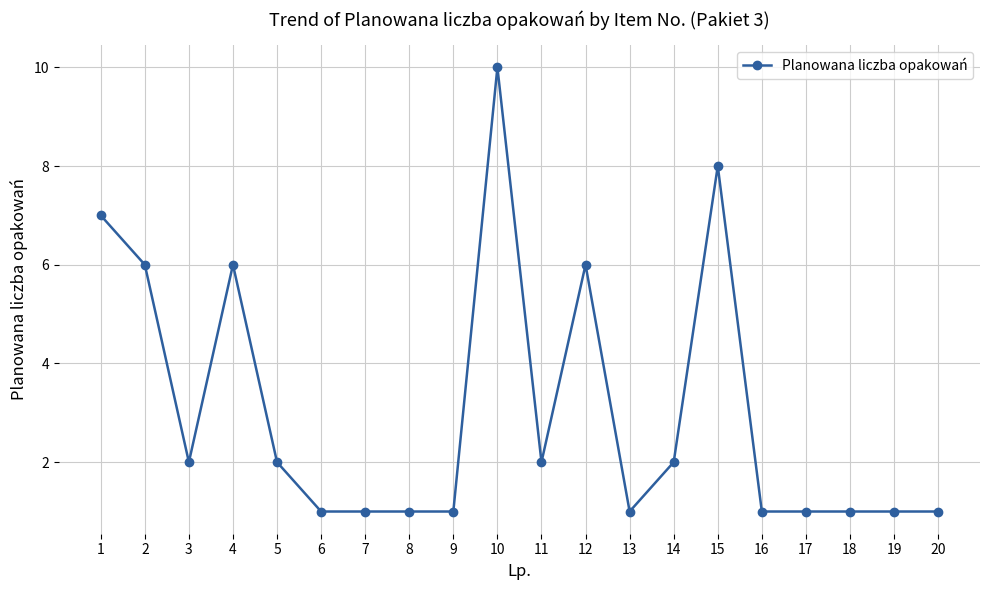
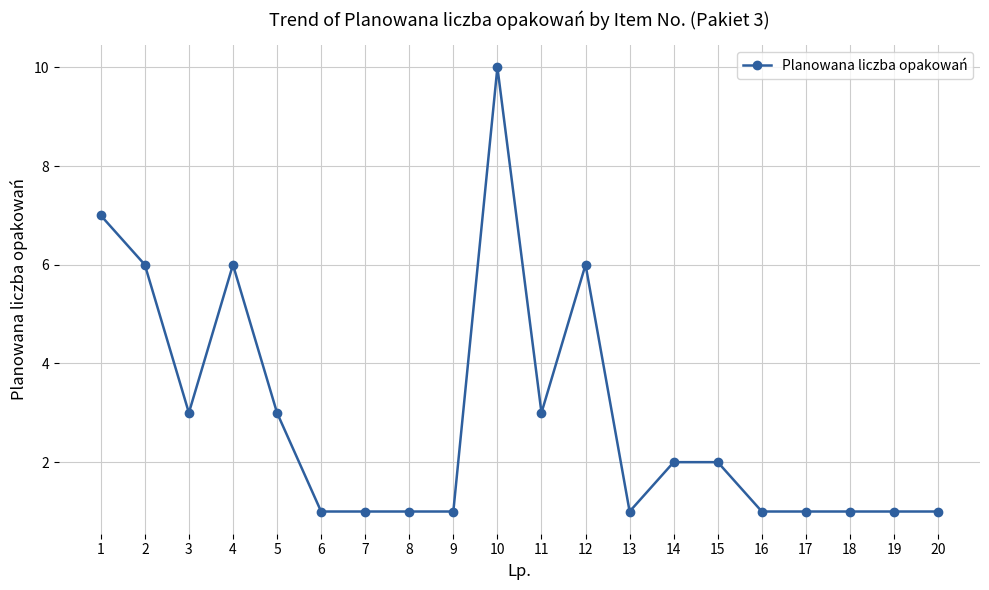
3: 2 -> 3
5: 2 -> 3
11: 2 -> 3
15: 8 -> 2
